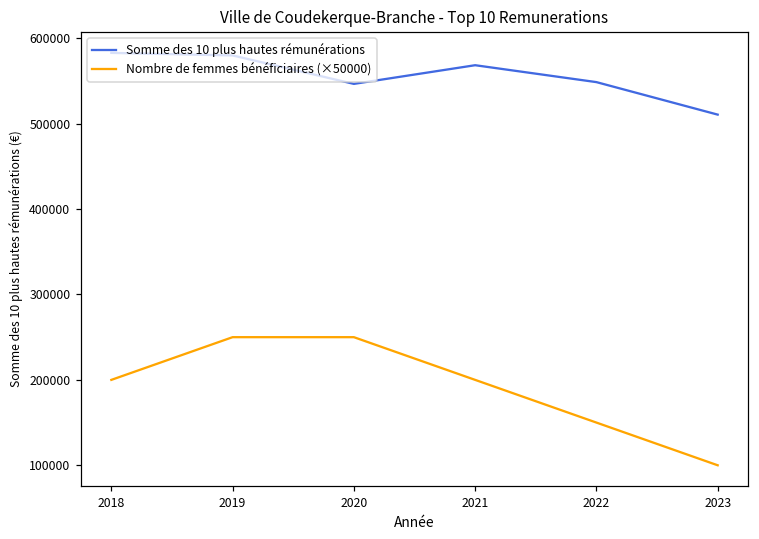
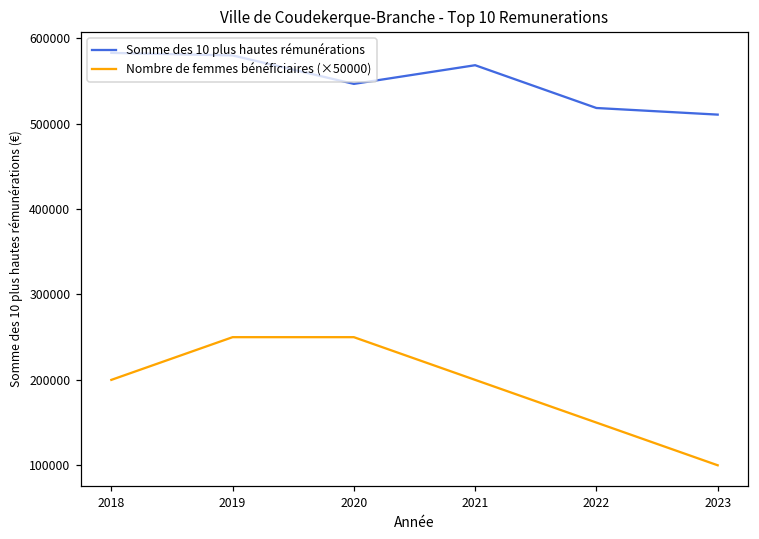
Somme des 10 plus hautes rémunérations, 2022: 550000 -> 520000
